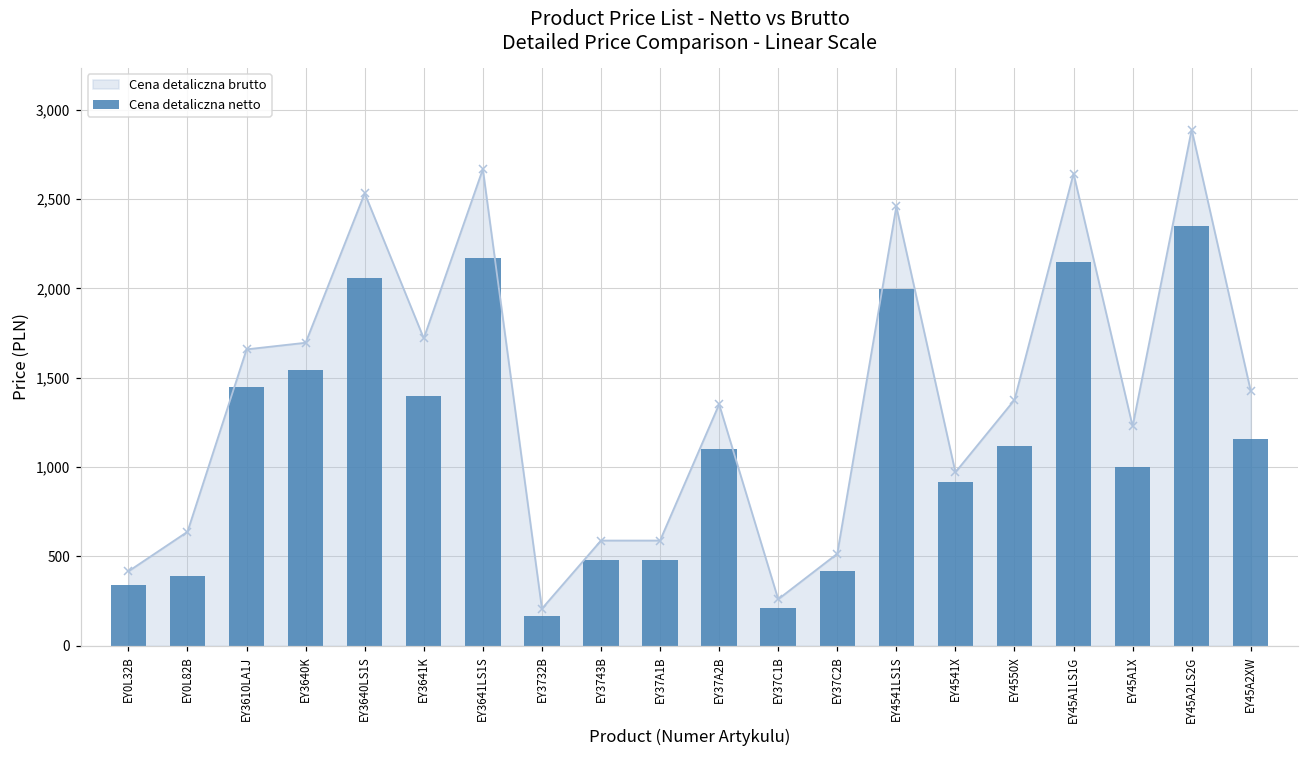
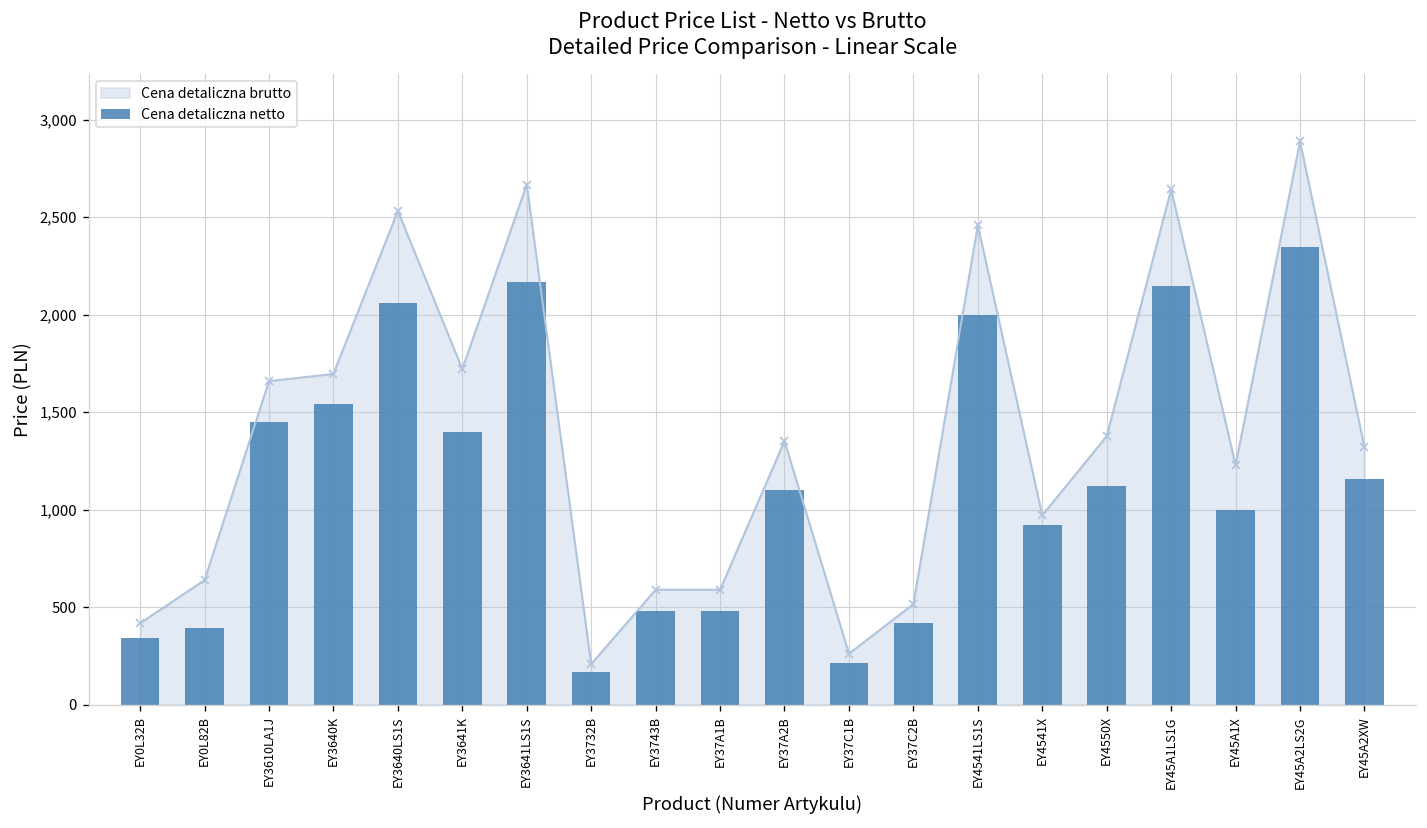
Cena detaliczna brutto, EY45A2XW: 1,430 -> 1,320
